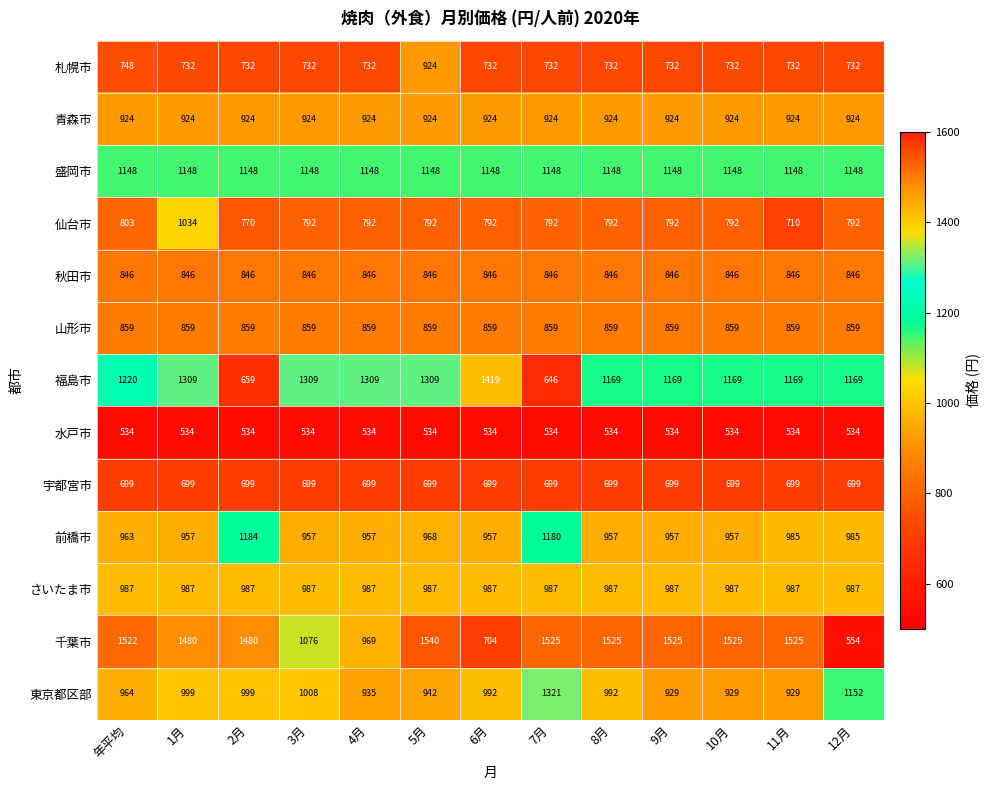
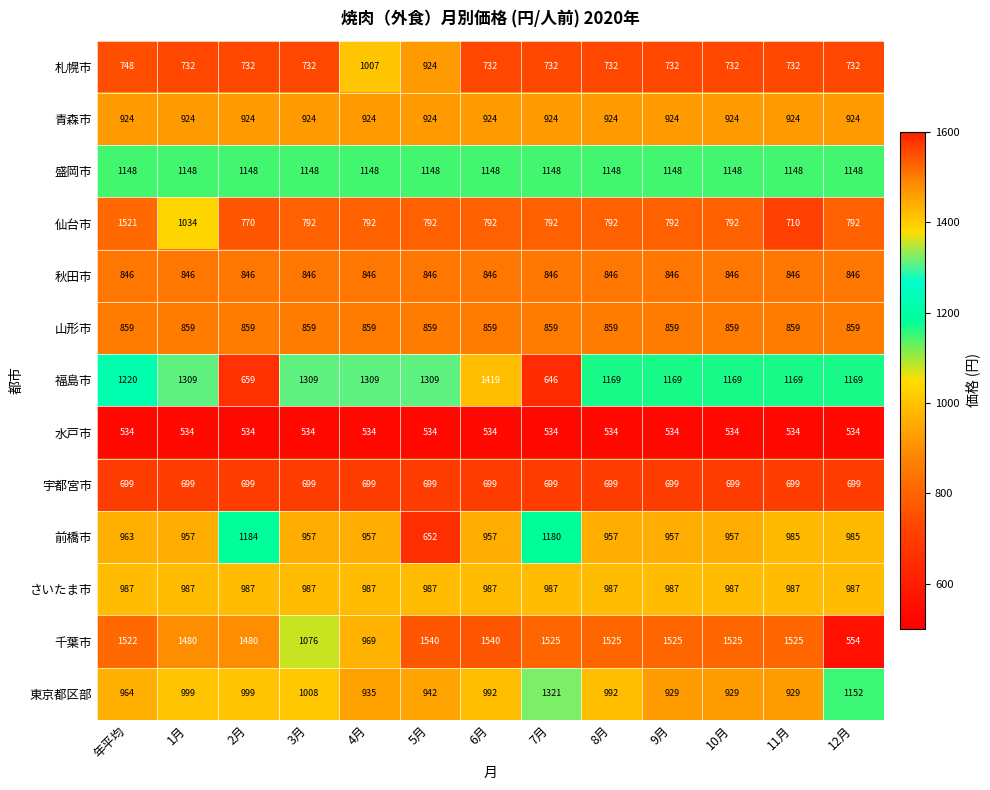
札幌市, 4月: 732 -> 1007
仙台市, 年平均: 803 -> 1521
前橋市, 5月: 968 -> 652
千葉市, 6月: 704 -> 1540
